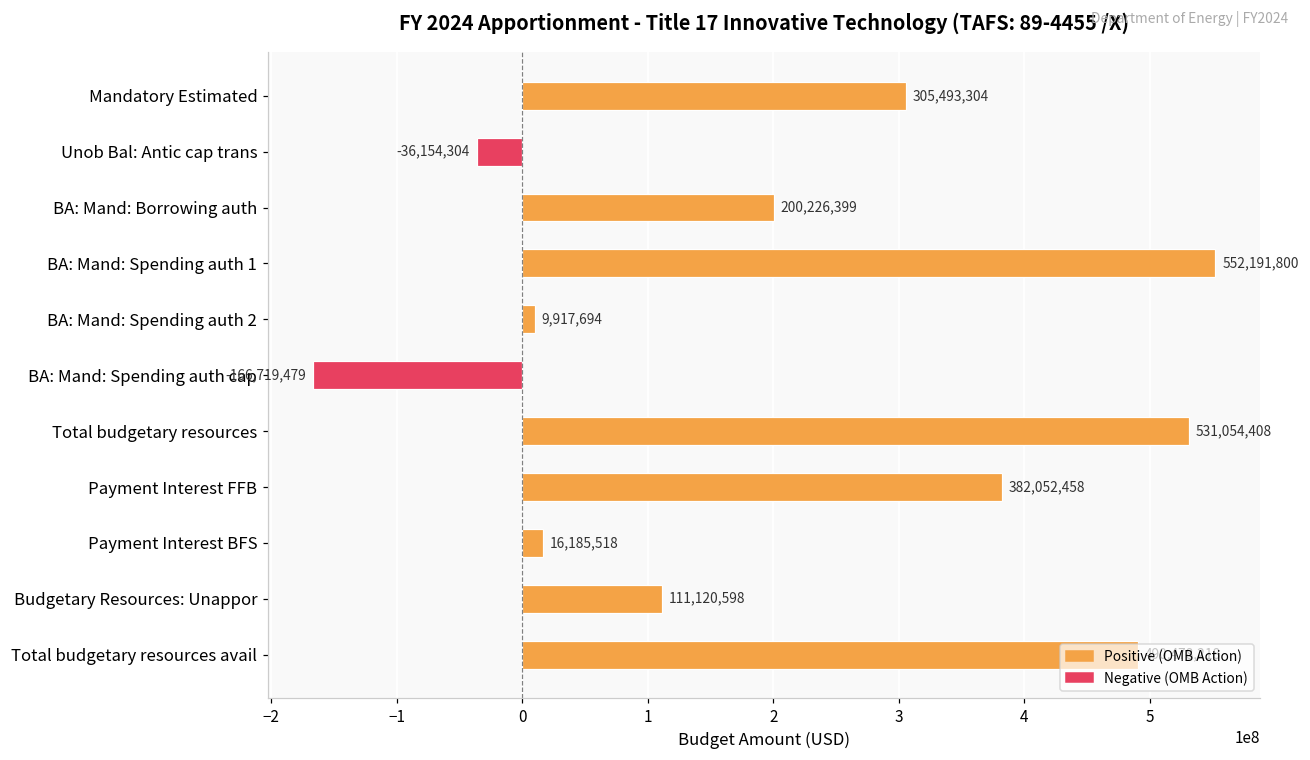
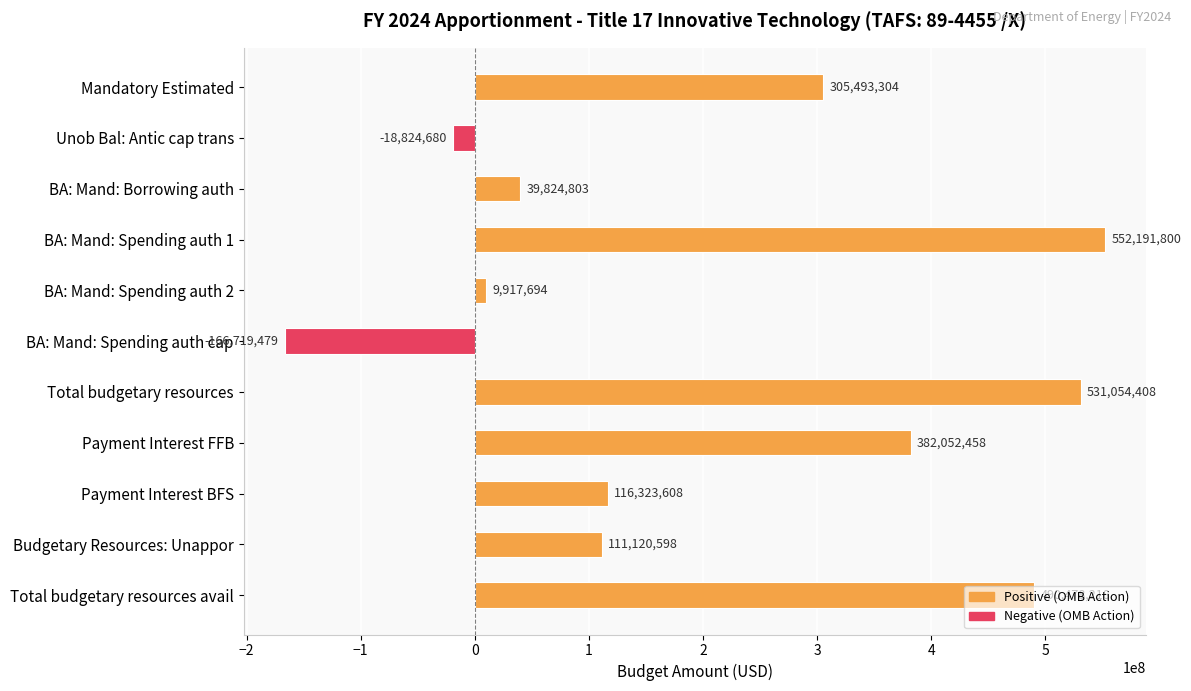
Unob Bal: Antic cap trans: -36,154,304 -> -18,824,680
BA: Mand: Borrowing auth: 200,226,399 -> 39,824,803
Payment Interest BFS: 16,185,518 -> 116,323,608
